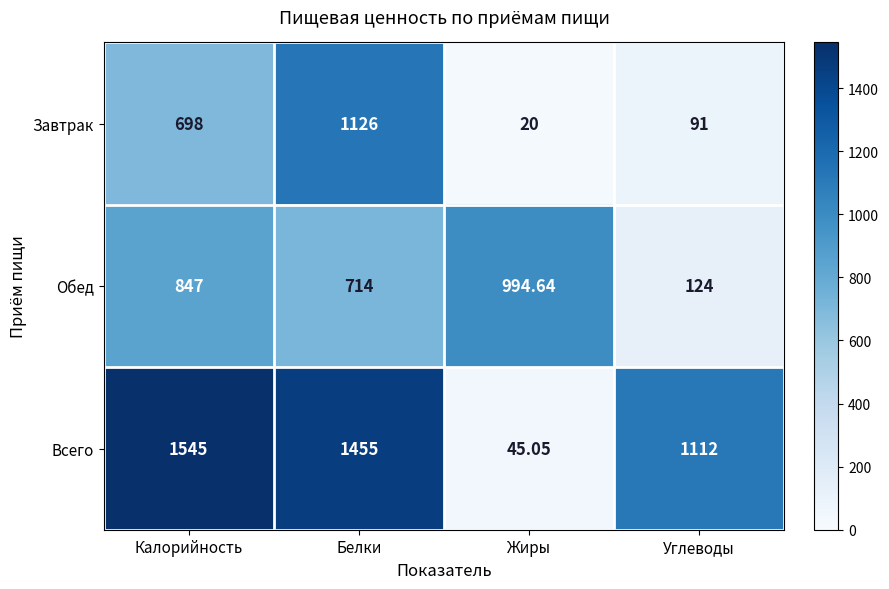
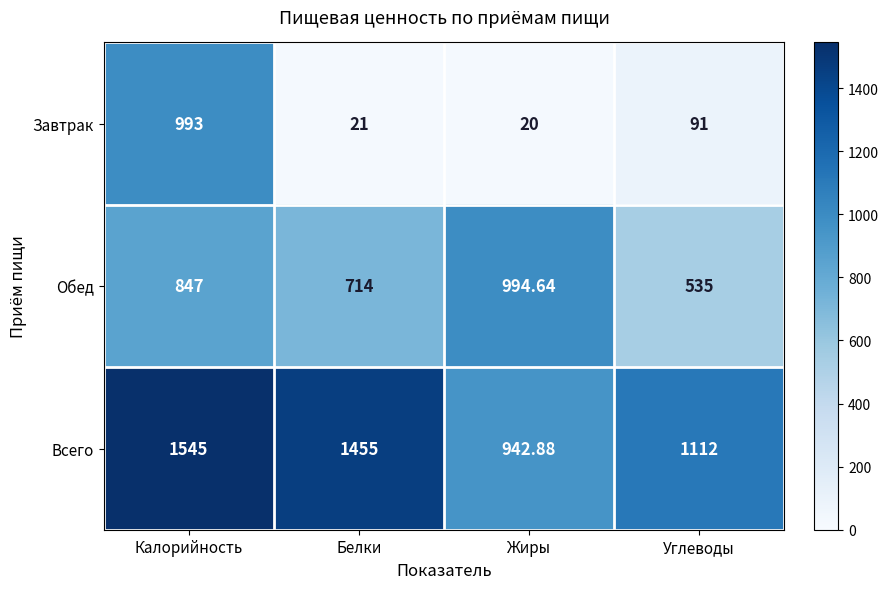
Завтрак, Калорийность: 698 -> 993
Завтрак, Белки: 1126 -> 21
Обед, Углеводы: 124 -> 535
Всего, Жиры: 45.05 -> 942.88
